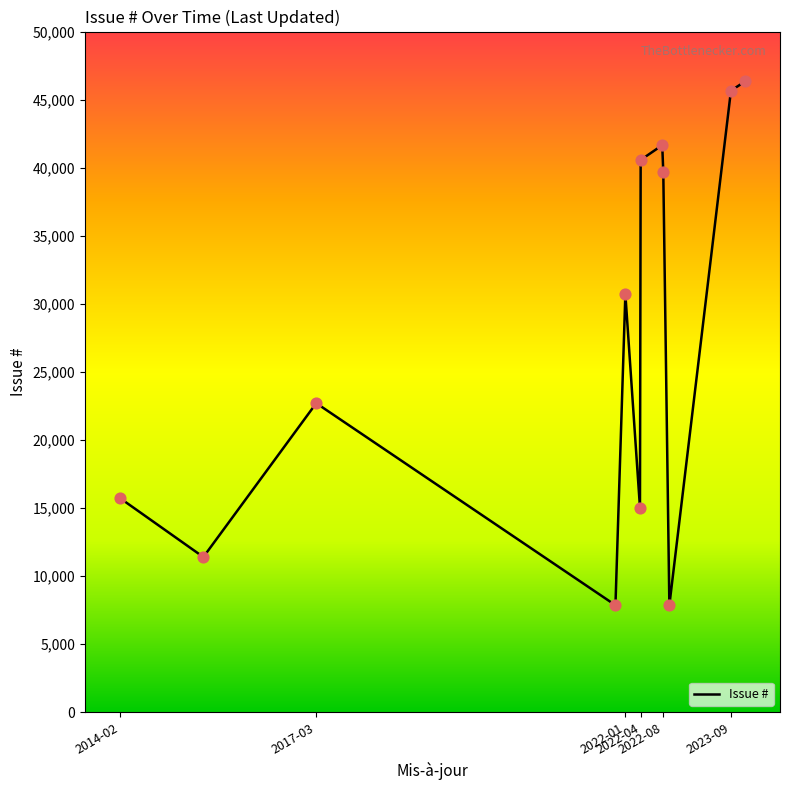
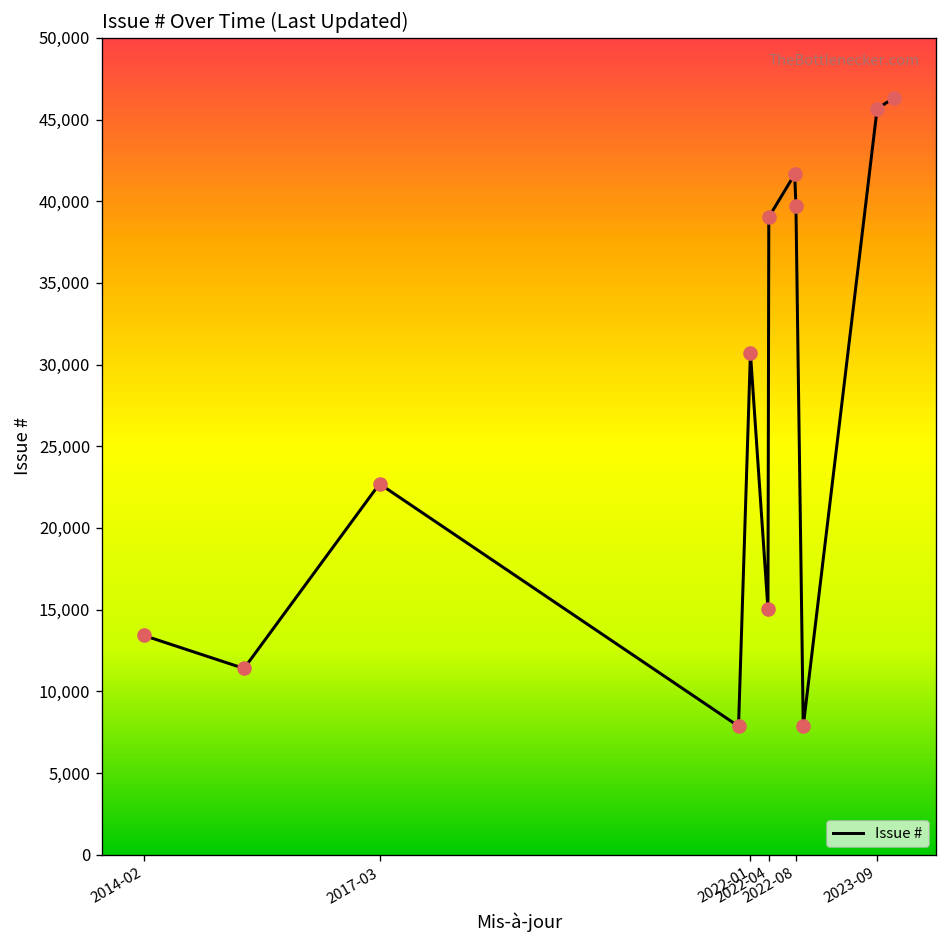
2014-02: 15,700 -> 13,400
2022-04: 40,600 -> 39,000
